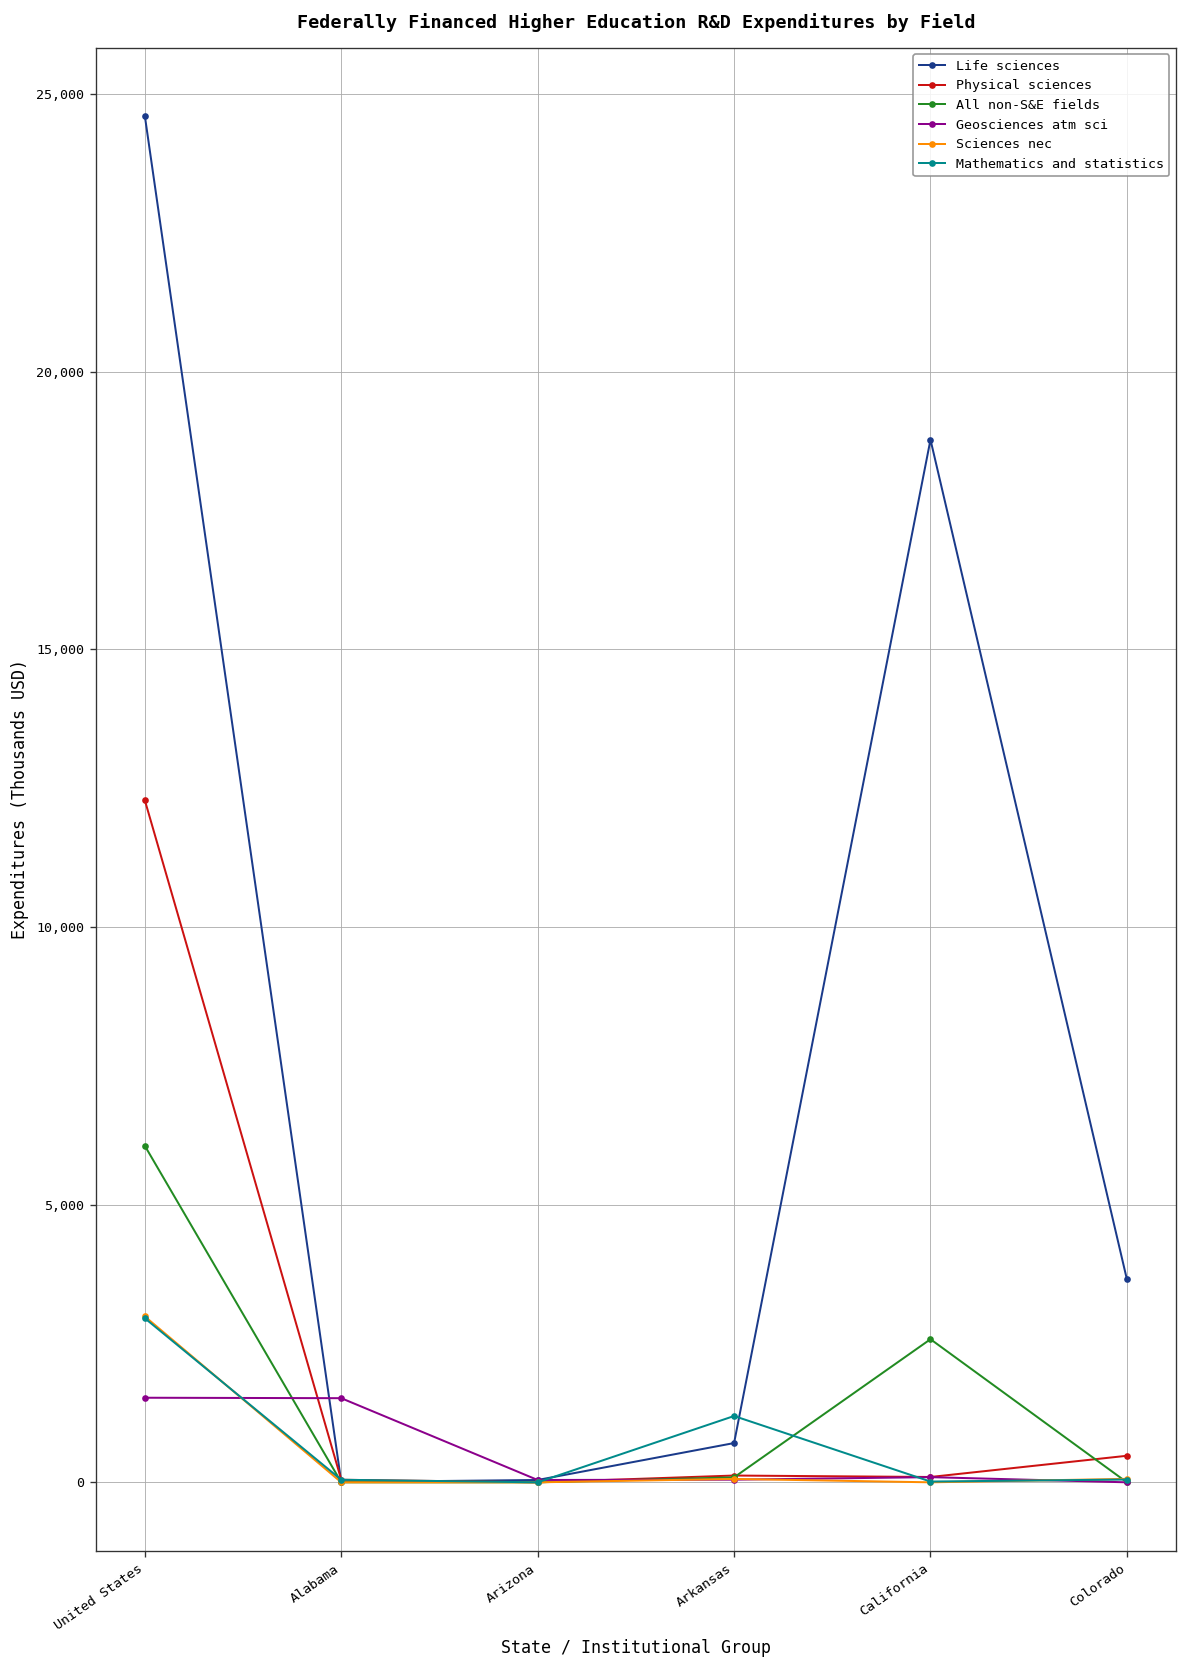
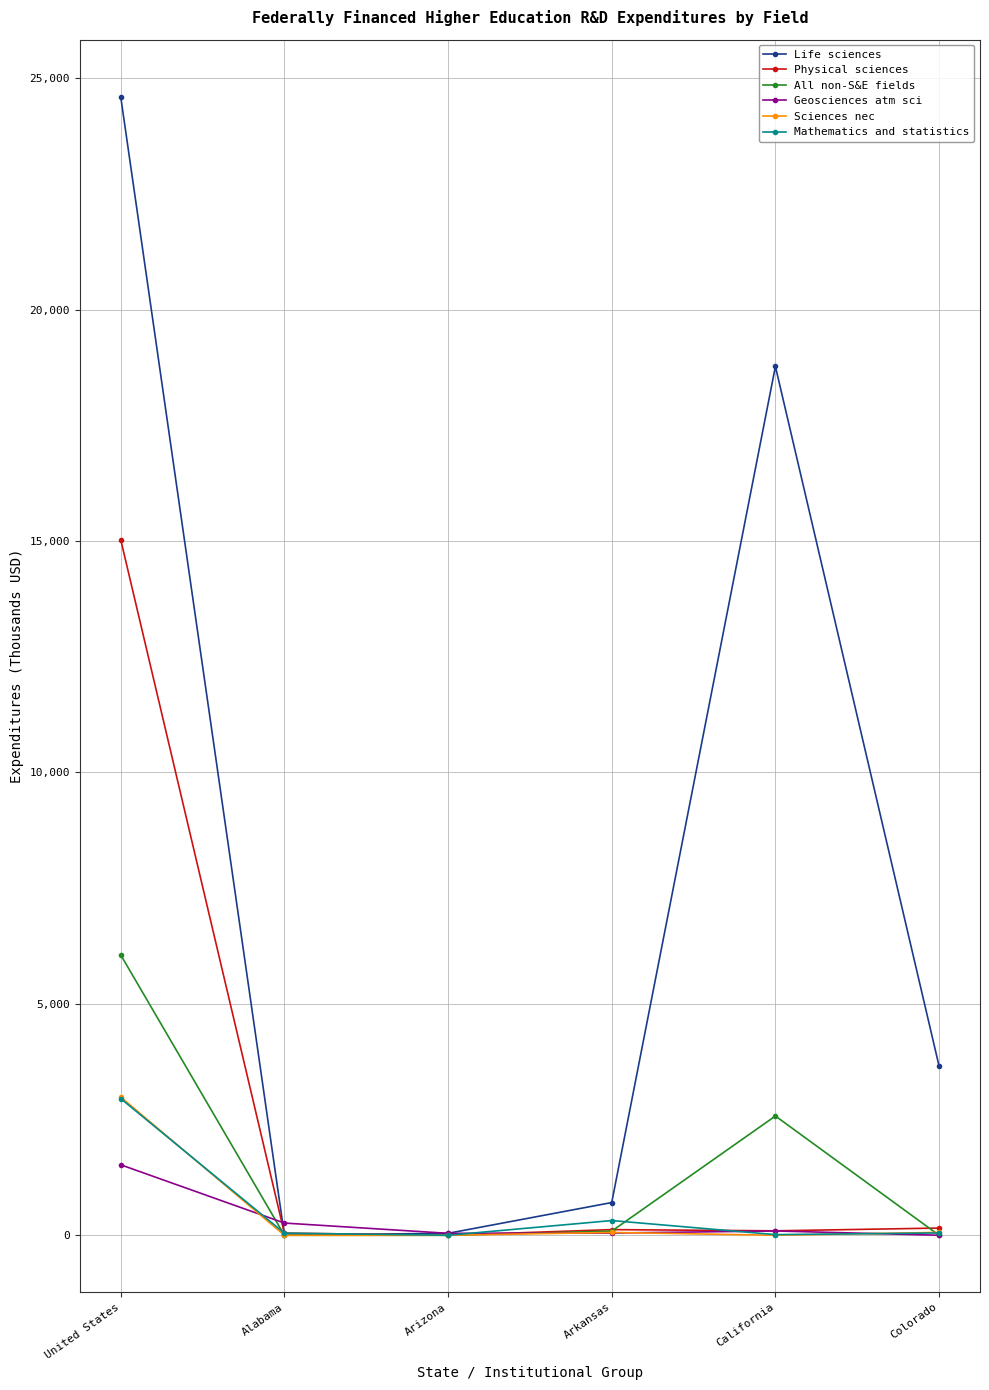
Physical sciences, United States: 12,300 -> 15,000
Geosciences atm sci, Alabama: 1,500 -> 300
Mathematics and statistics, Arkansas: 1,200 -> 300
Physical sciences, Colorado: 500 -> 200
